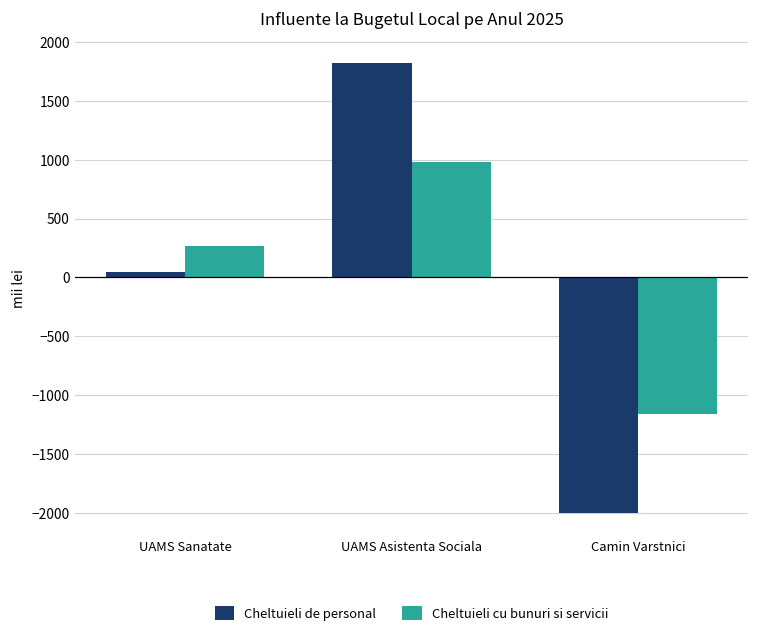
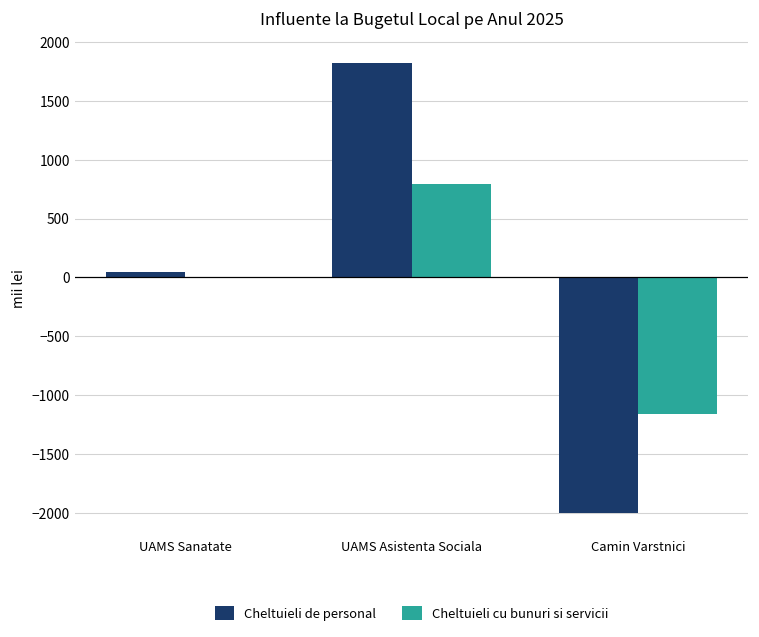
Cheltuieli cu bunuri si servicii, UAMS Sanatate: 270 -> 0
Cheltuieli cu bunuri si servicii, UAMS Asistenta Sociala: 980 -> 800
